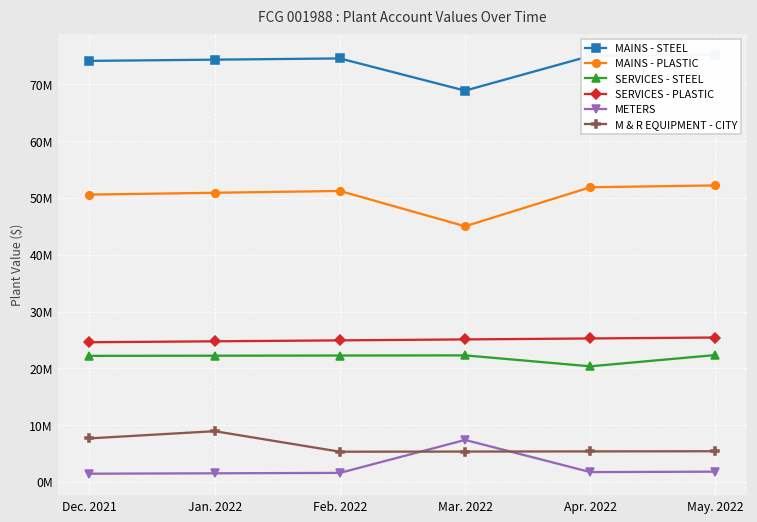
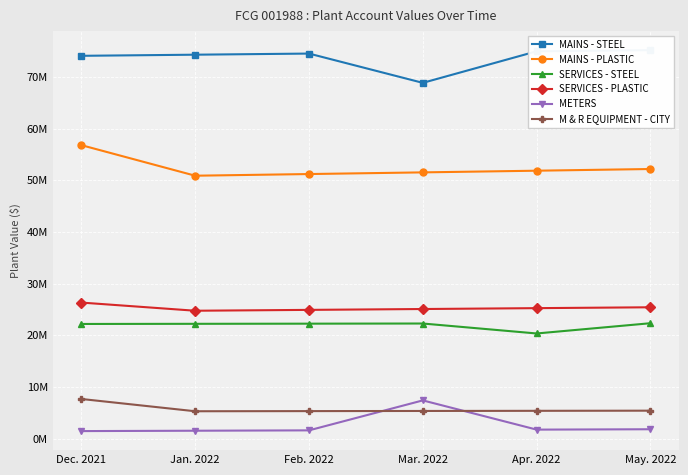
MAINS - PLASTIC, Dec. 2021: 51000000 -> 57000000
SERVICES - PLASTIC, Dec. 2021: 25000000 -> 26000000
M & R EQUIPMENT - CITY, Jan. 2022: 9000000 -> 5000000
MAINS - PLASTIC, Mar. 2022: 45000000 -> 52000000
